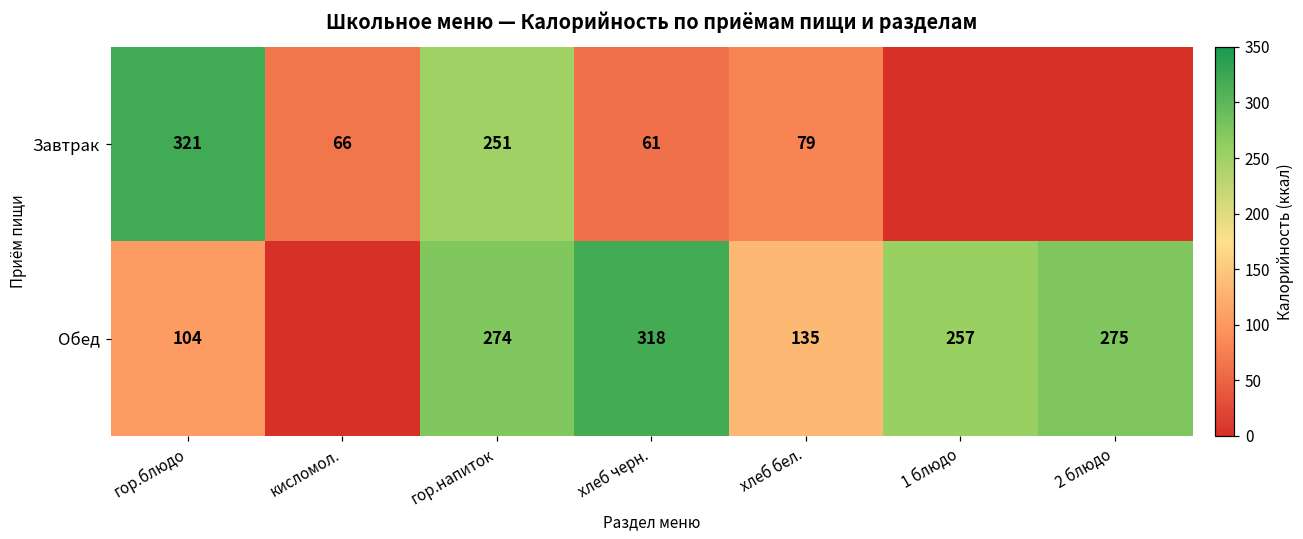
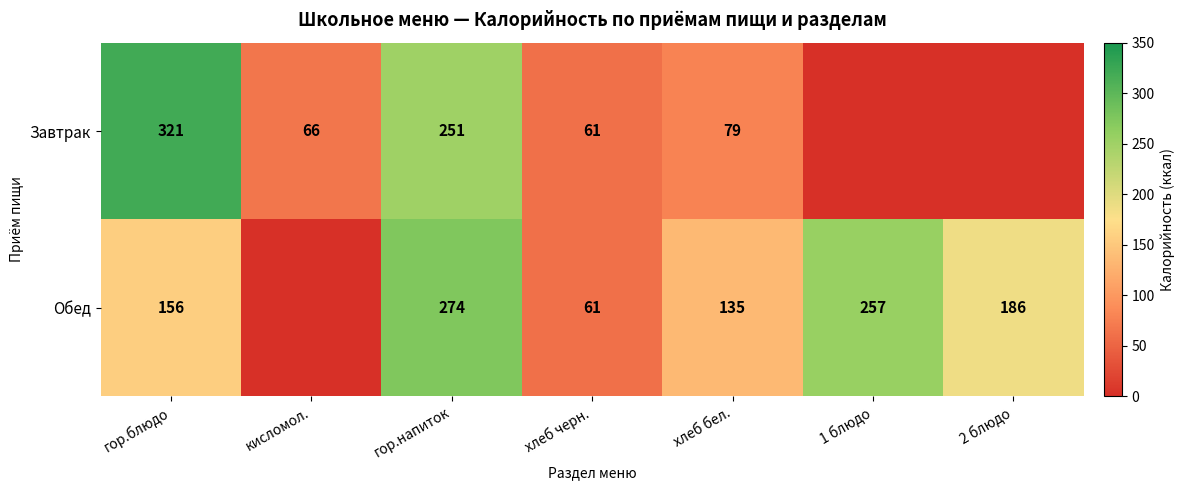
Обед, гор.блюдо: 104 -> 156
Обед, хлеб черн.: 318 -> 61
Обед, 2 блюдо: 275 -> 186
